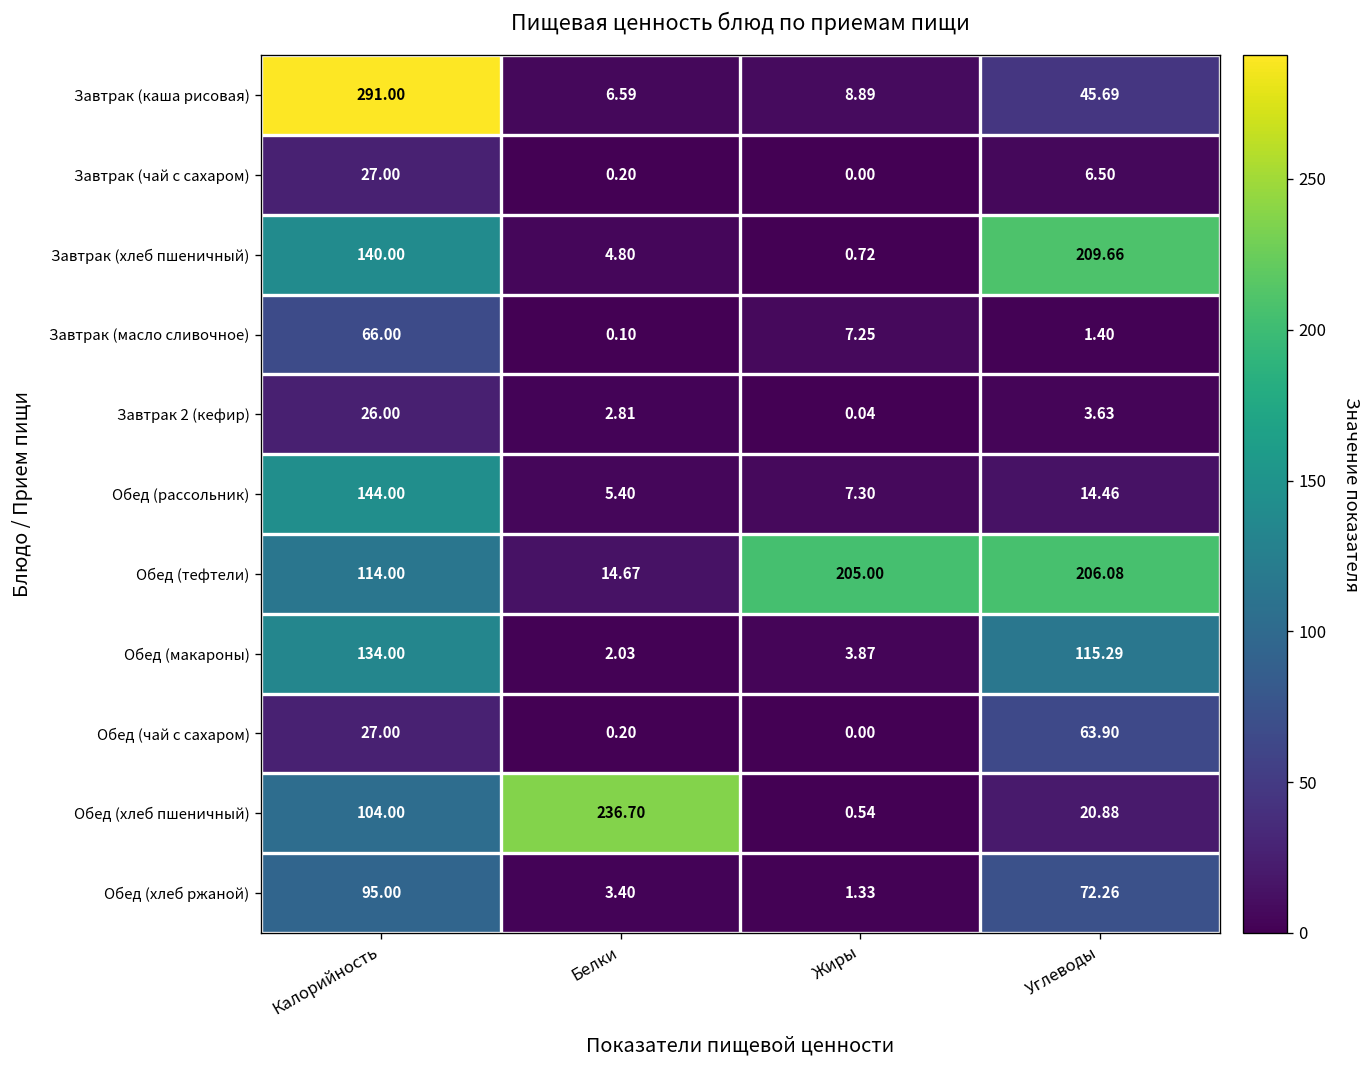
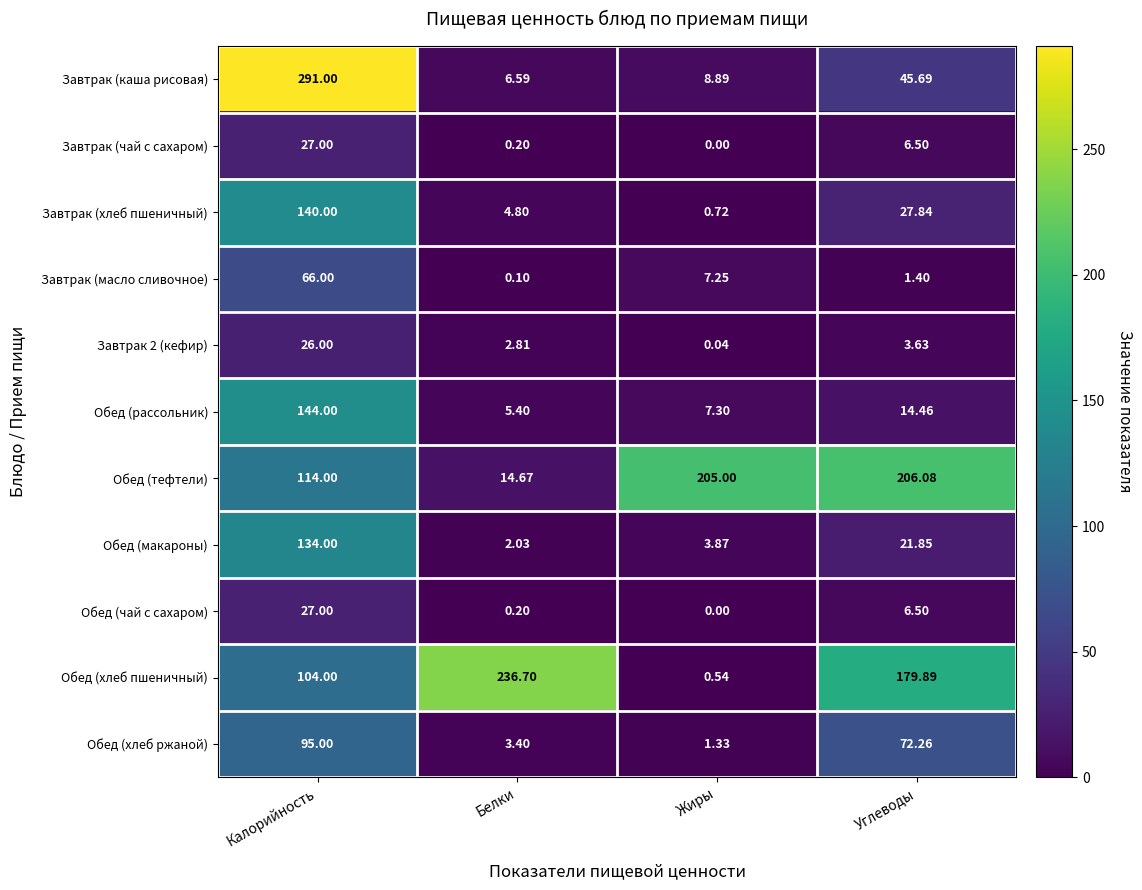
Завтрак (хлеб пшеничный), Углеводы: 209.66 -> 27.84
Обед (макароны), Углеводы: 115.29 -> 21.85
Обед (чай с сахаром), Углеводы: 63.90 -> 6.50
Обед (хлеб пшеничный), Углеводы: 20.88 -> 179.89
